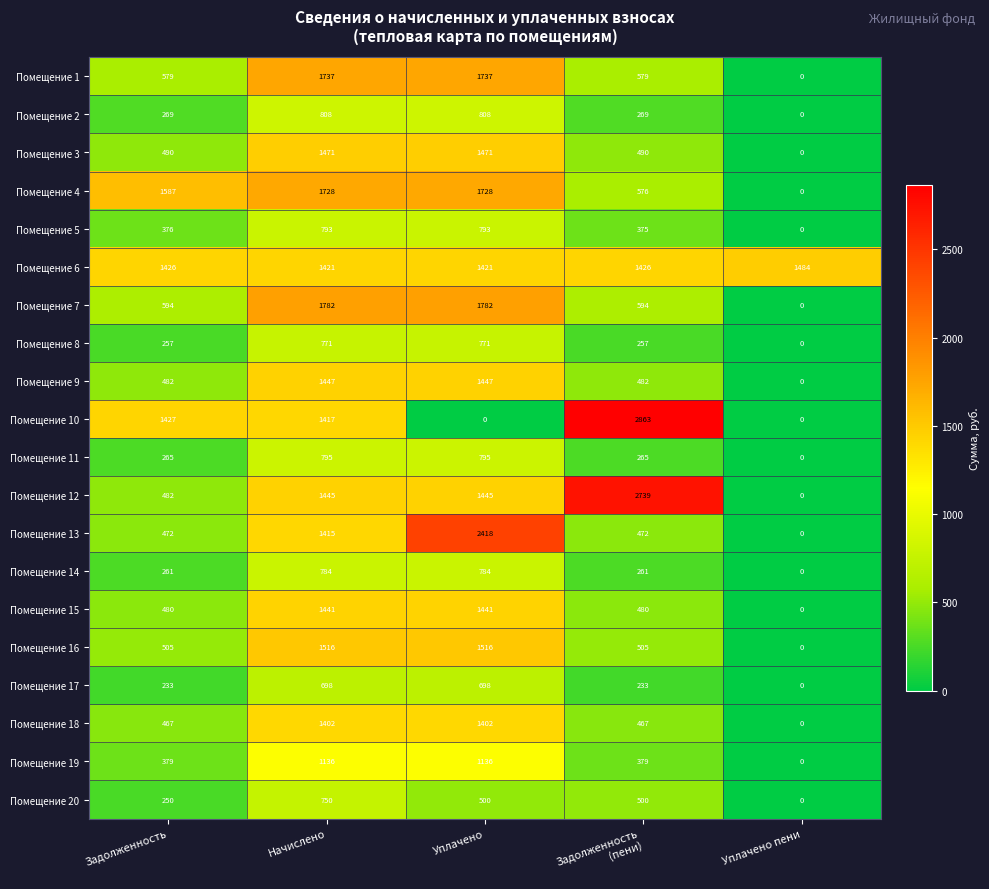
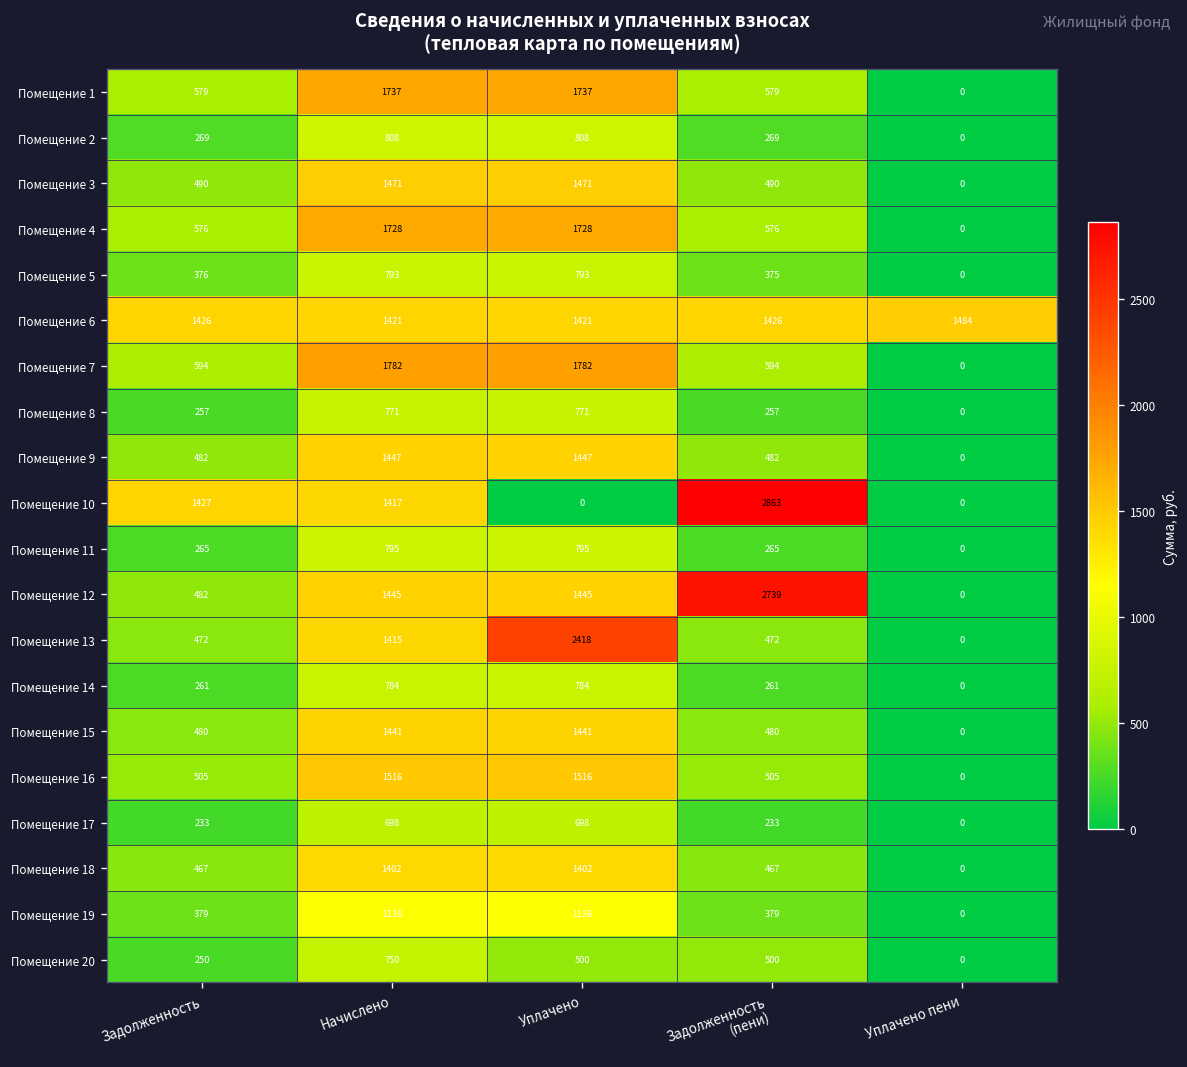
Помещение 4, Задолженность: 1587 -> 576
